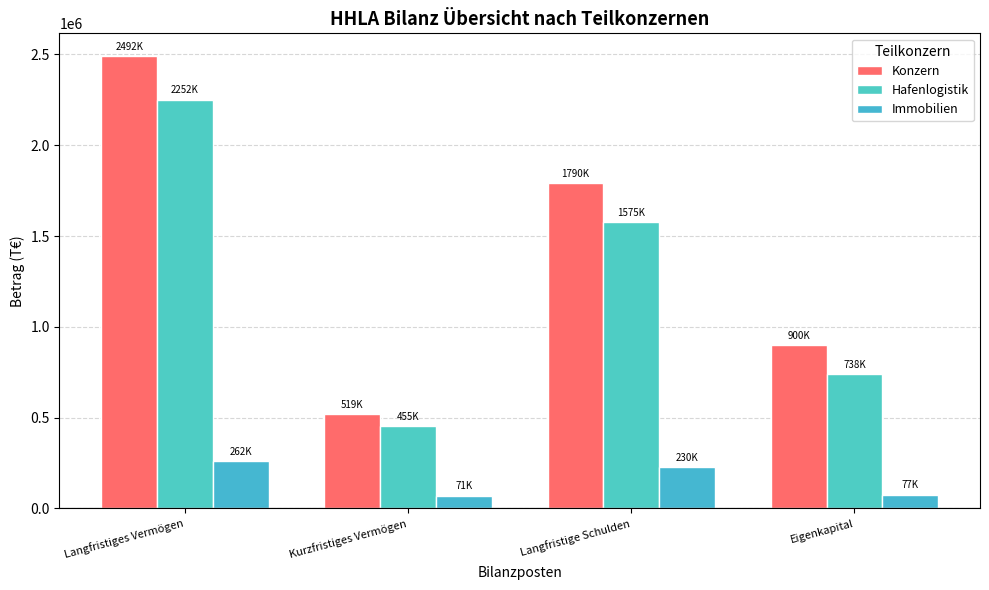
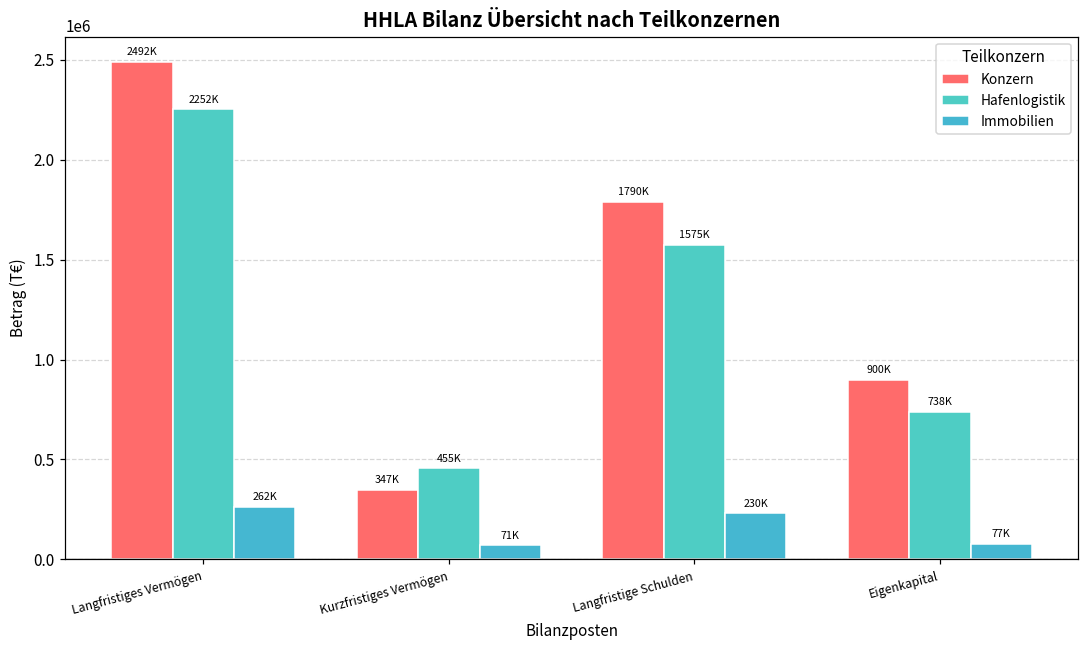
Konzern, Kurzfristiges Vermögen: 519K -> 347K
